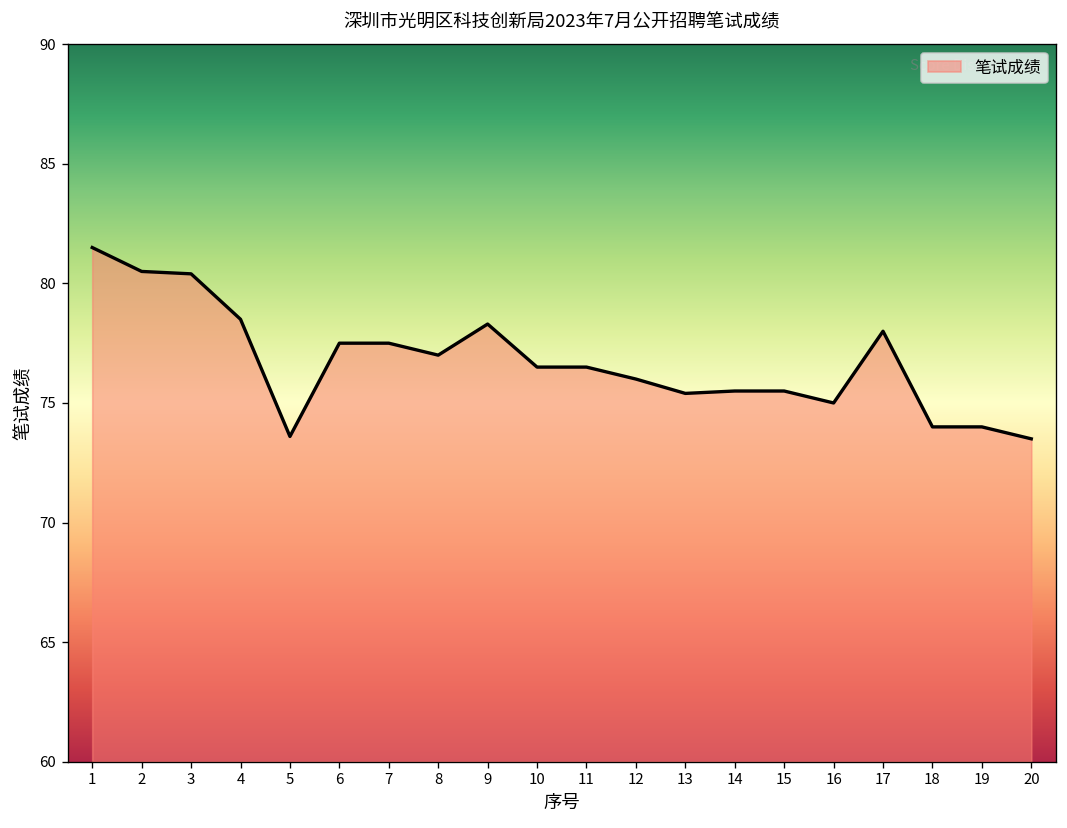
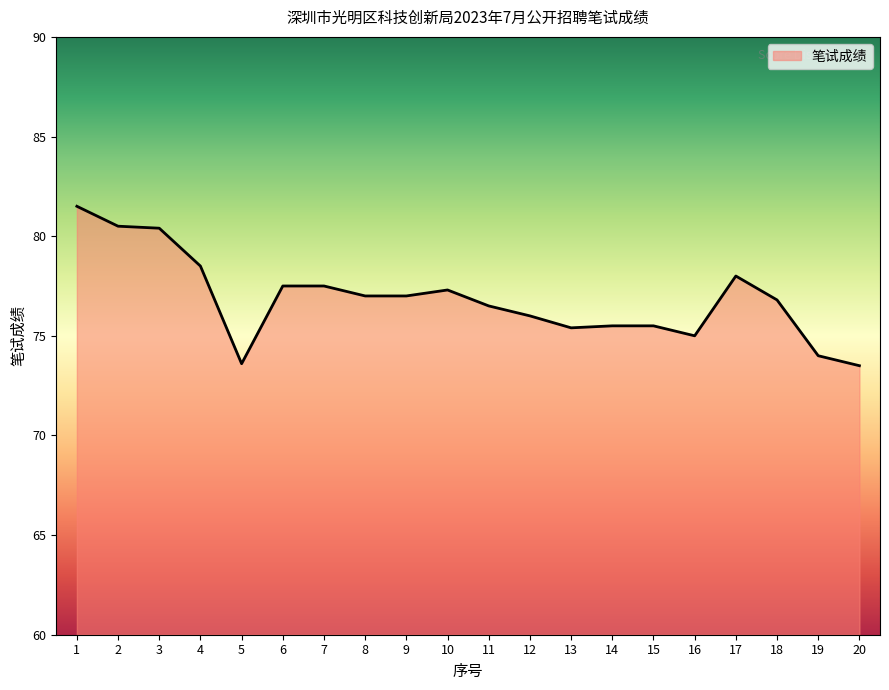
9: 78.3 -> 77.0
10: 76.5 -> 77.3
18: 74.0 -> 76.8
